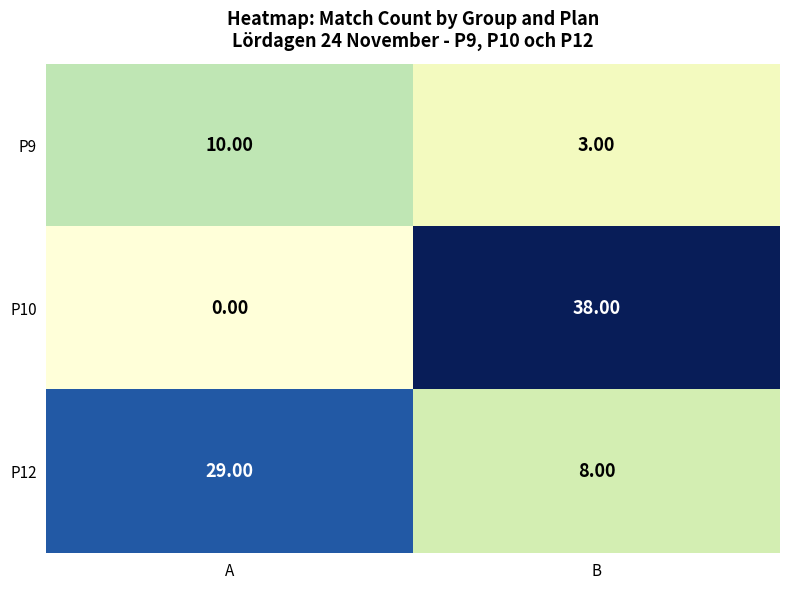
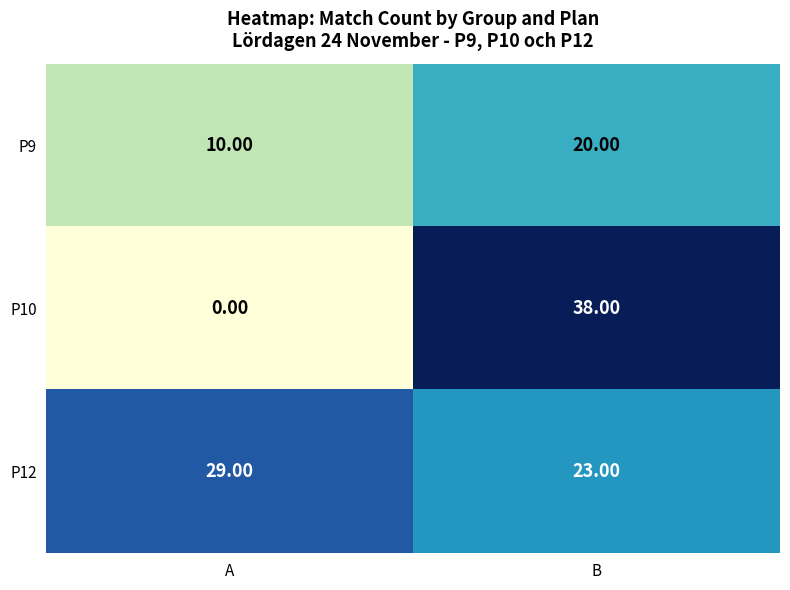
P9, B: 3.00 -> 20.00
P12, B: 8.00 -> 23.00
